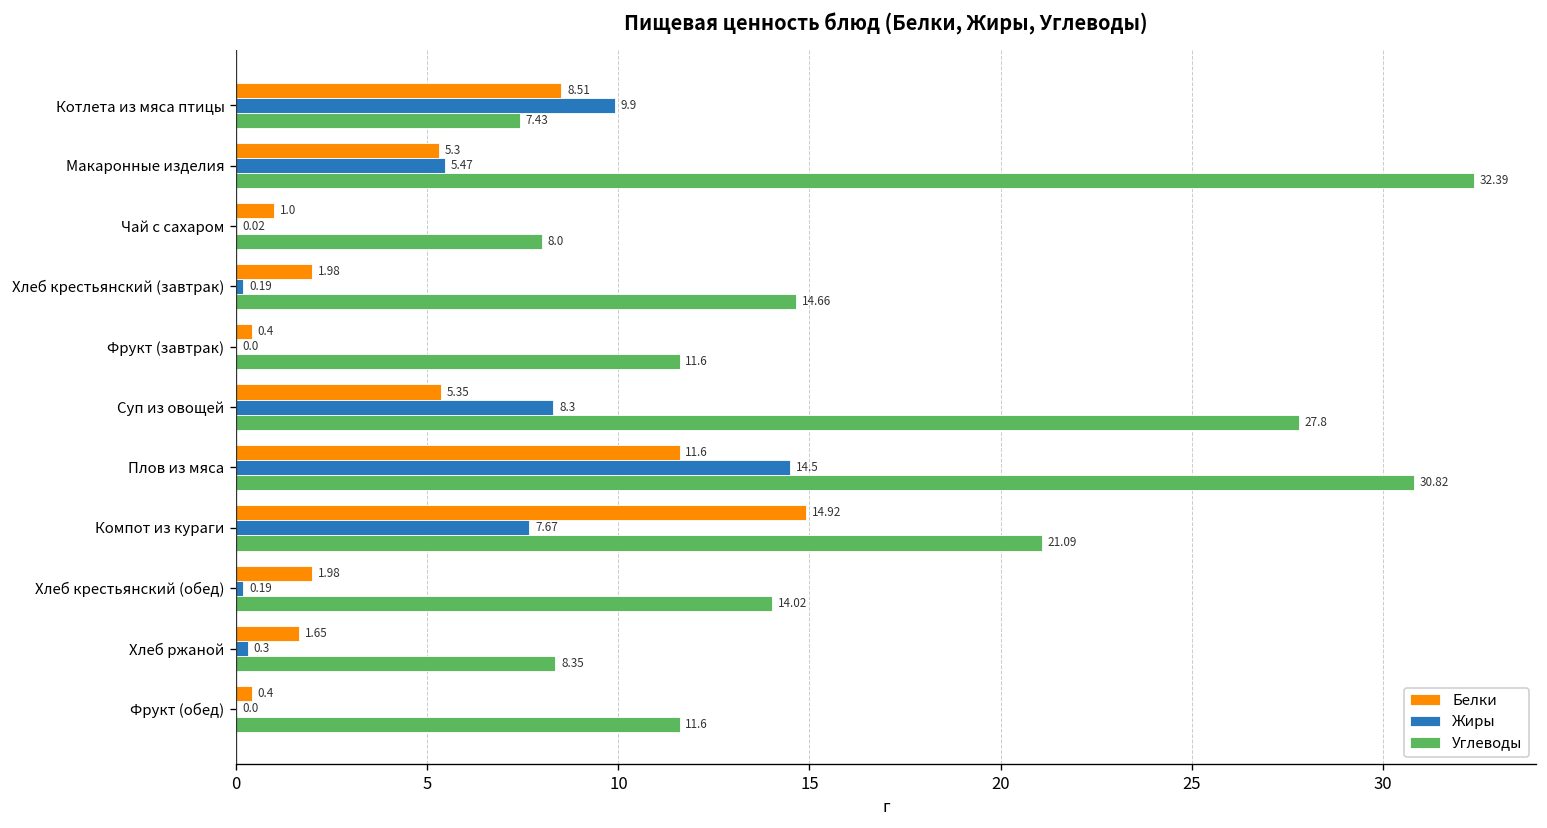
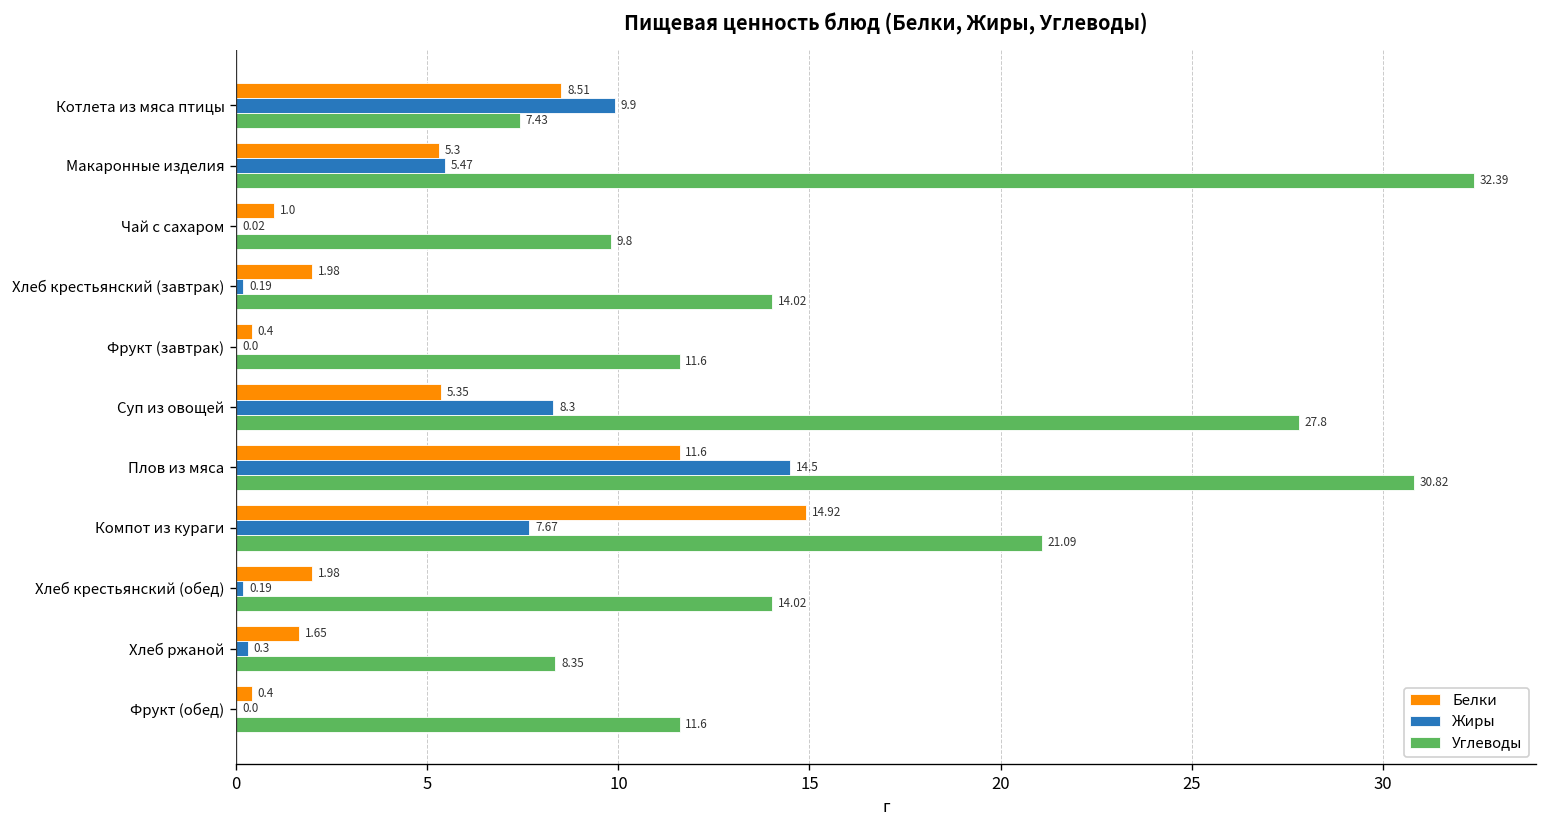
Углеводы, Чай с сахаром: 8.0 -> 9.8
Углеводы, Хлеб крестьянский (завтрак): 14.66 -> 14.02
